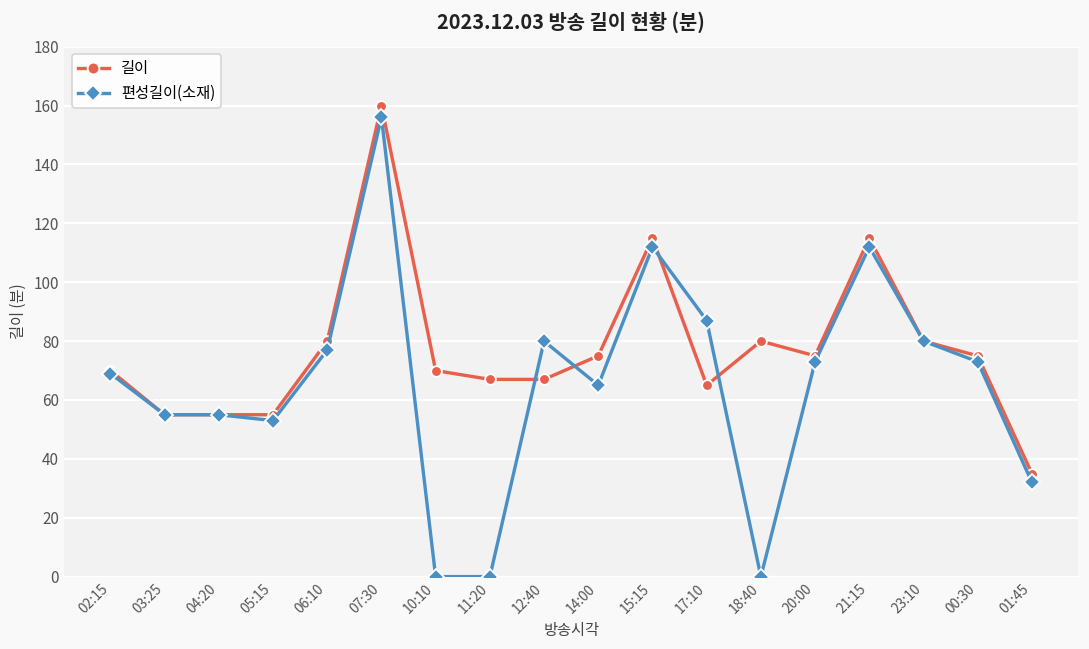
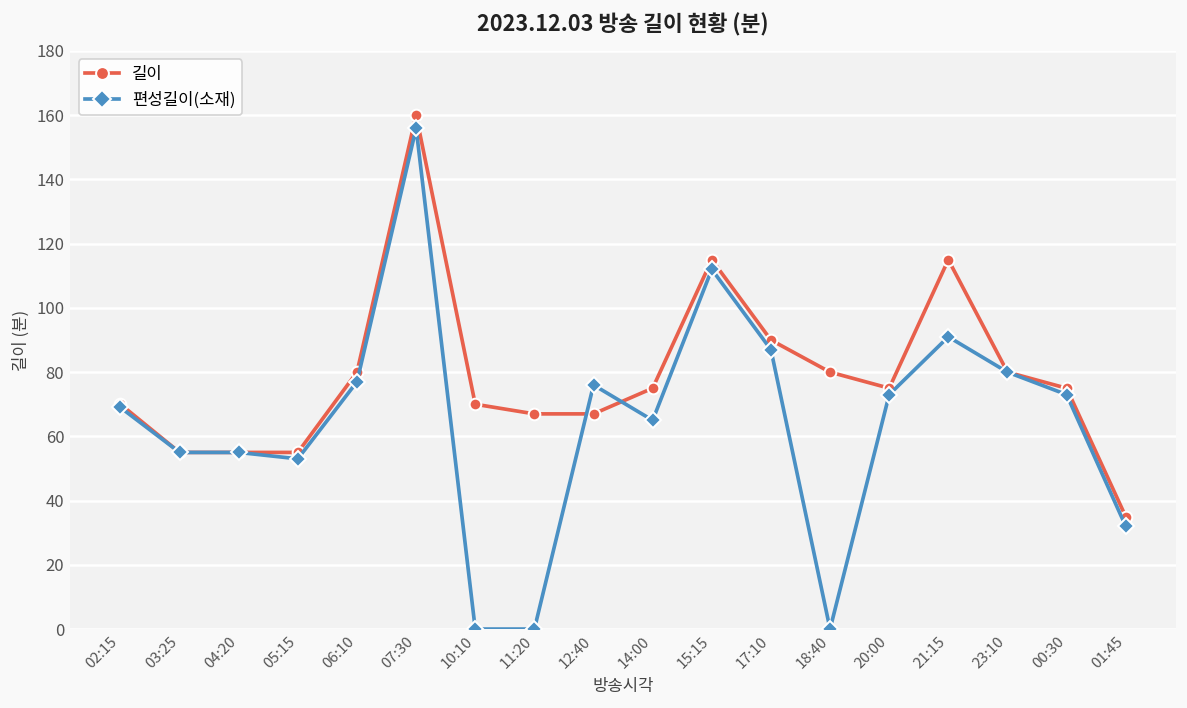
편성길이(소재), 12:40: 80 -> 76
길이, 17:10: 65 -> 90
편성길이(소재), 21:15: 112 -> 91
